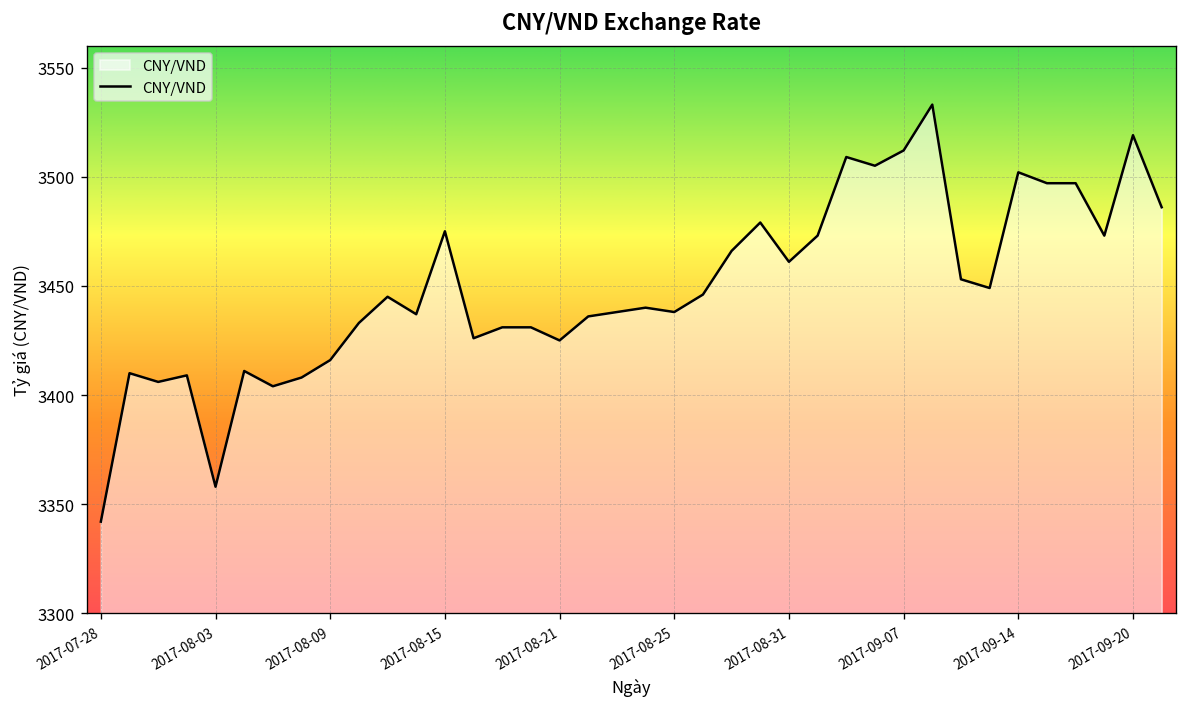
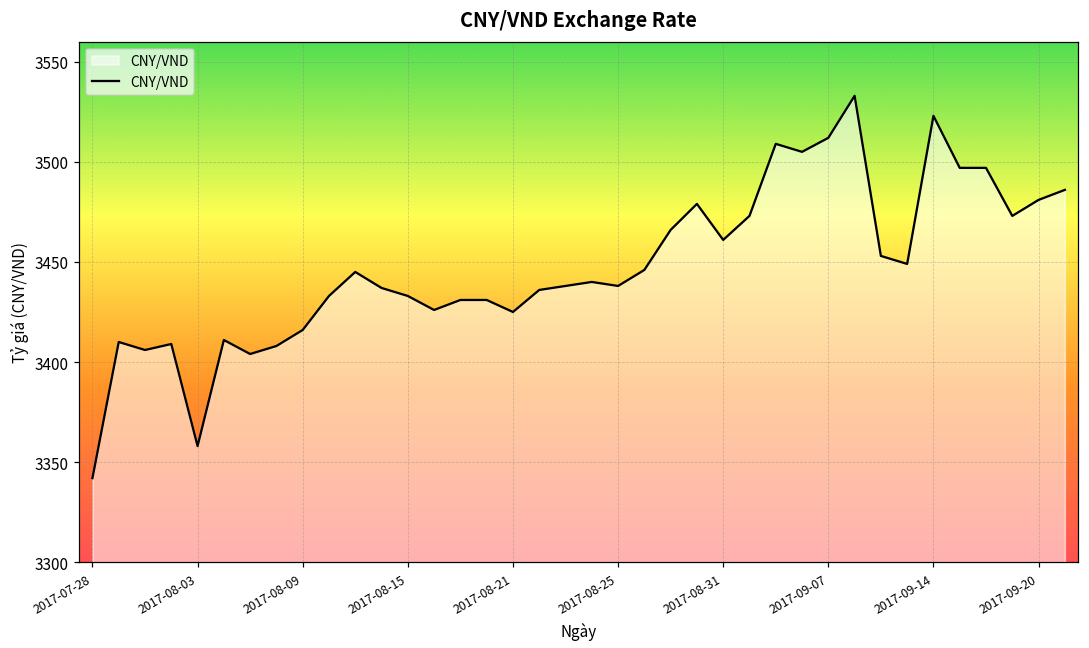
2017-08-15: 3475 -> 3433
2017-09-14: 3502 -> 3523
2017-09-20: 3519 -> 3481
